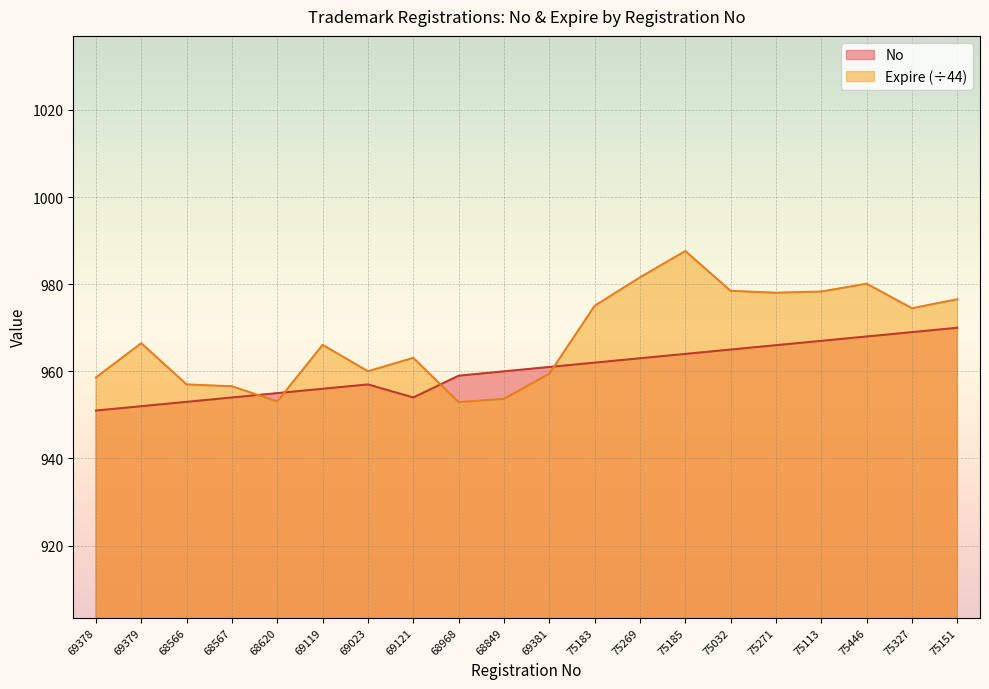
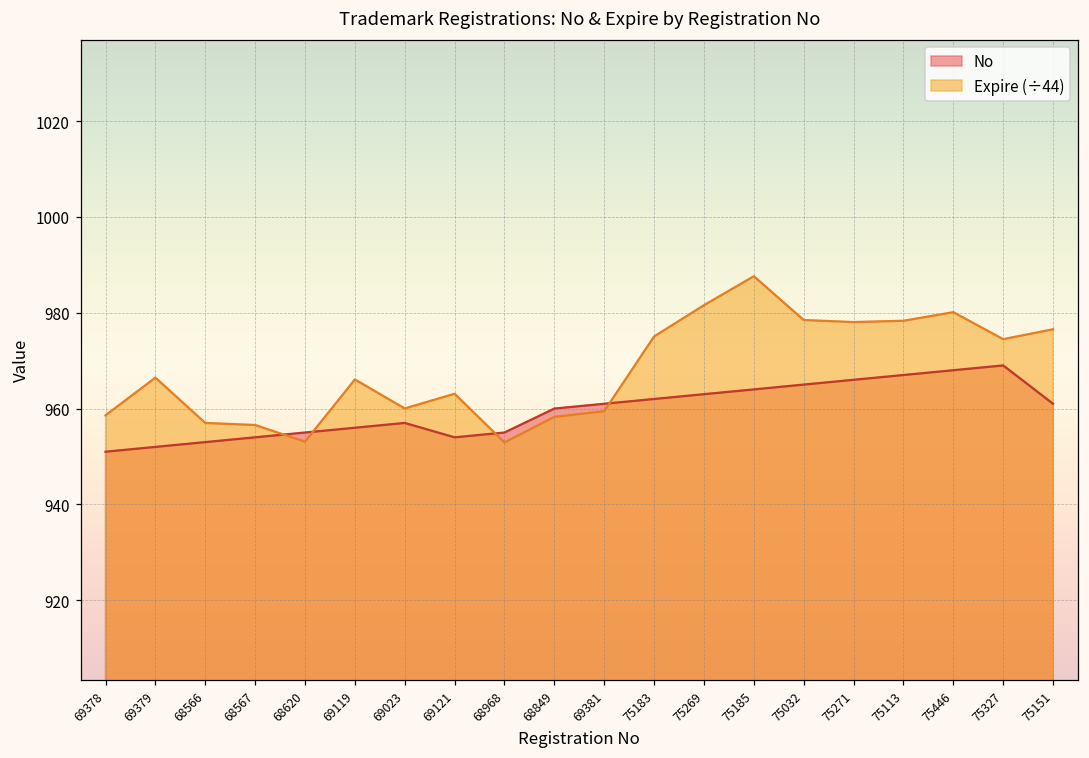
No, 68968: 959 -> 955
Expire (÷44), 68849: 954 -> 958
No, 75151: 970 -> 961
